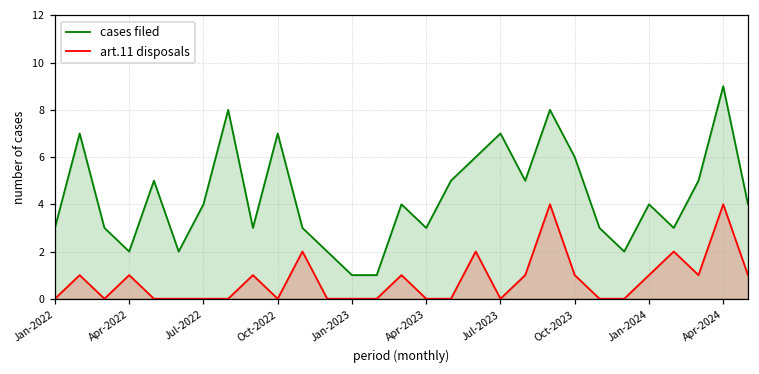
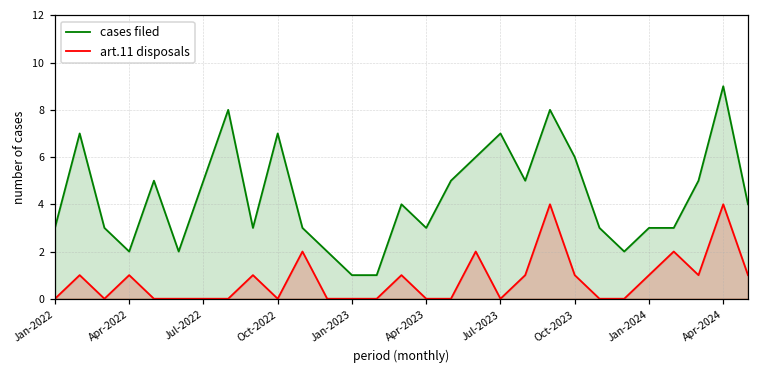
cases filed, Jul-2022: 4 -> 5
cases filed, Jan-2024: 4 -> 3
